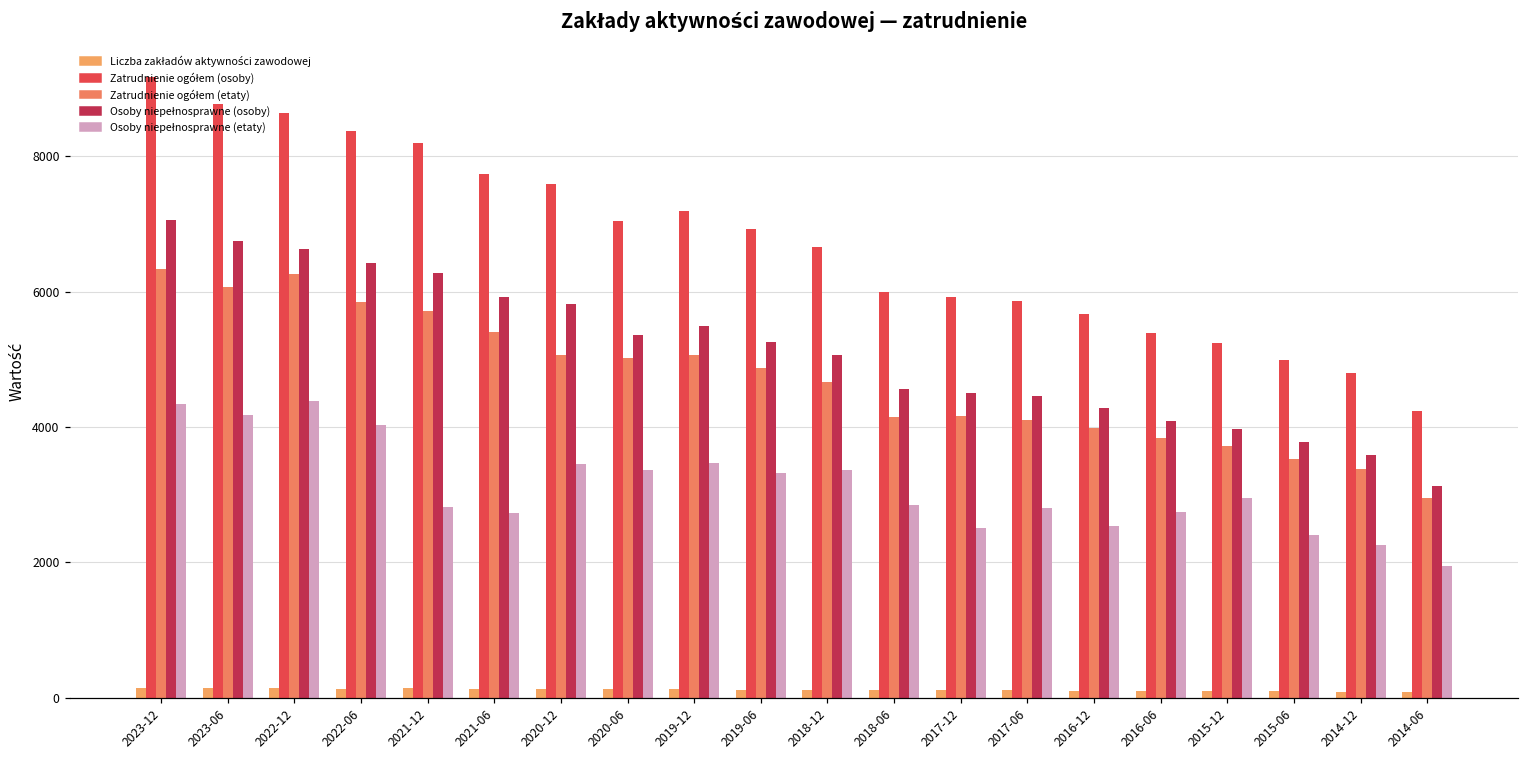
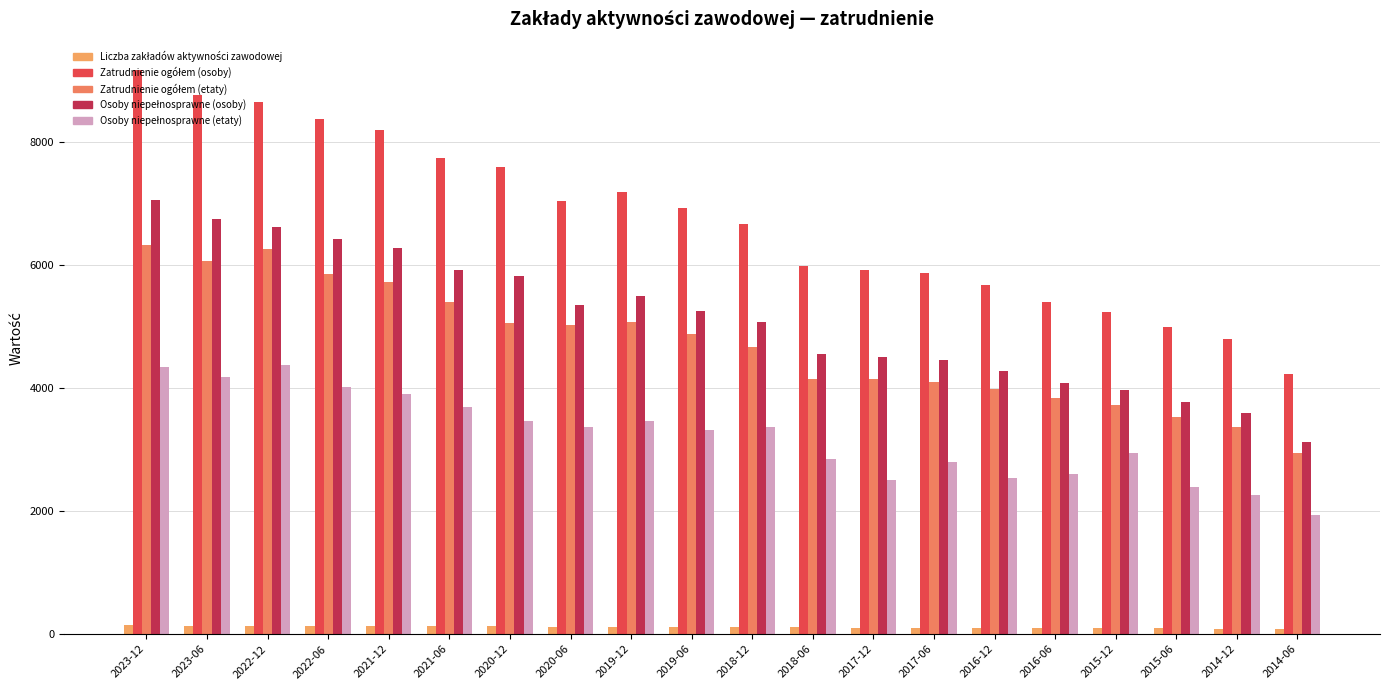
Osoby niepełnosprawne (etaty), 2021-12: 2800 -> 3900
Osoby niepełnosprawne (etaty), 2021-06: 2700 -> 3700
Osoby niepełnosprawne (etaty), 2016-06: 2700 -> 2600
